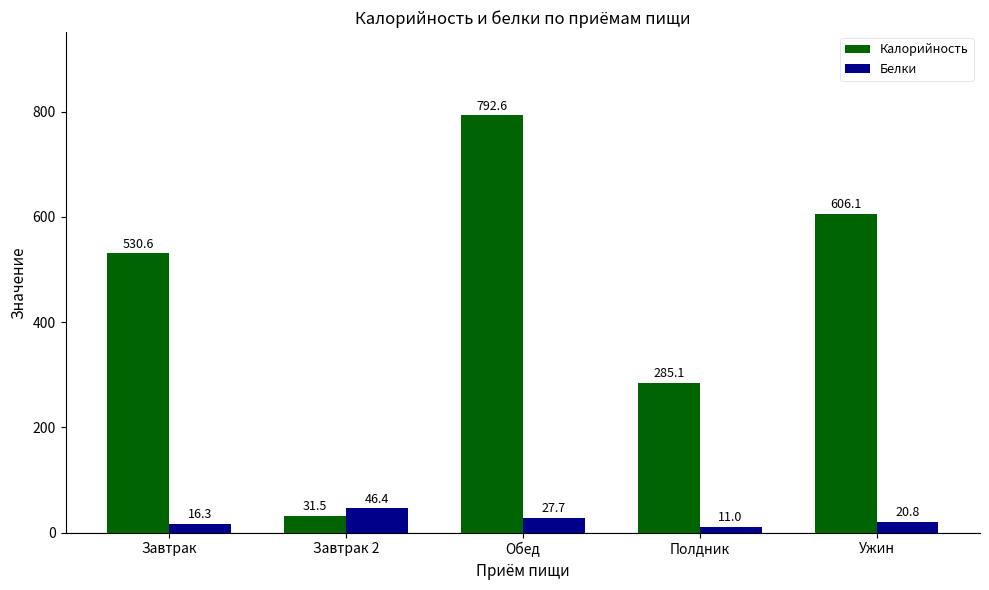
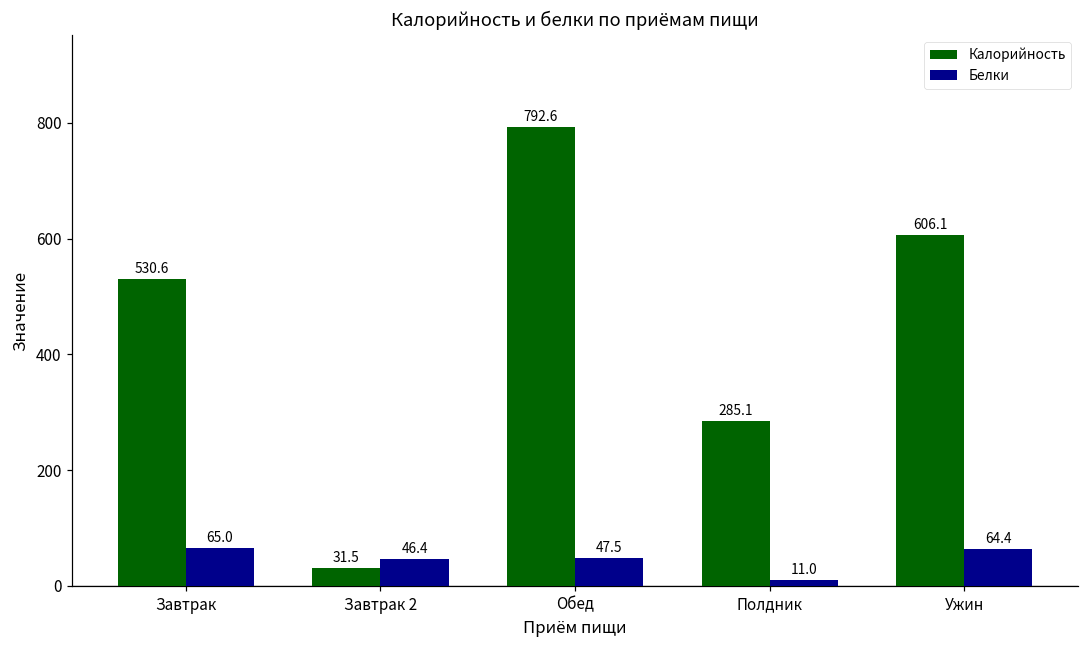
Белки, Завтрак: 16.3 -> 65.0
Белки, Обед: 27.7 -> 47.5
Белки, Ужин: 20.8 -> 64.4
